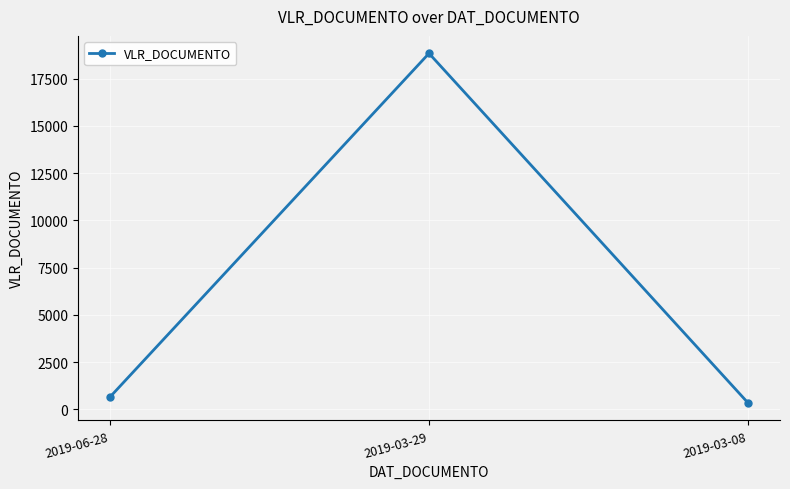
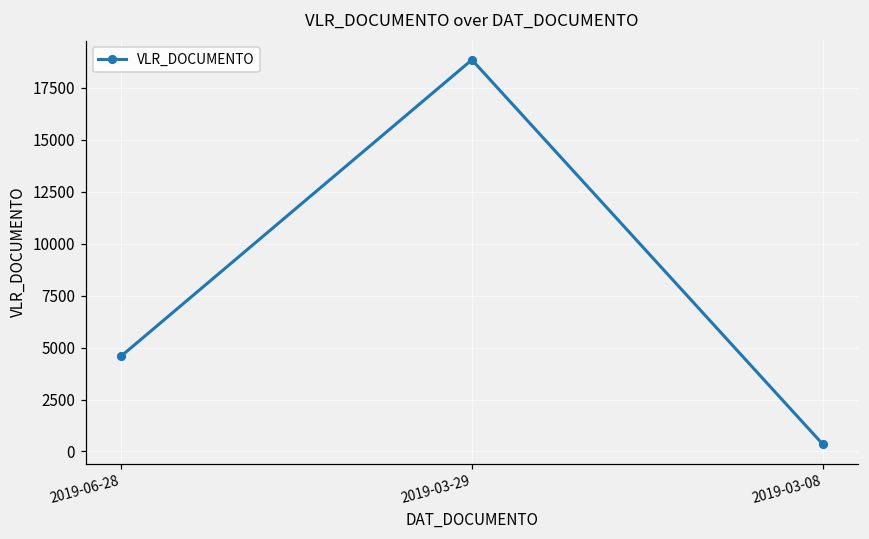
2019-06-28: 700 -> 4600
